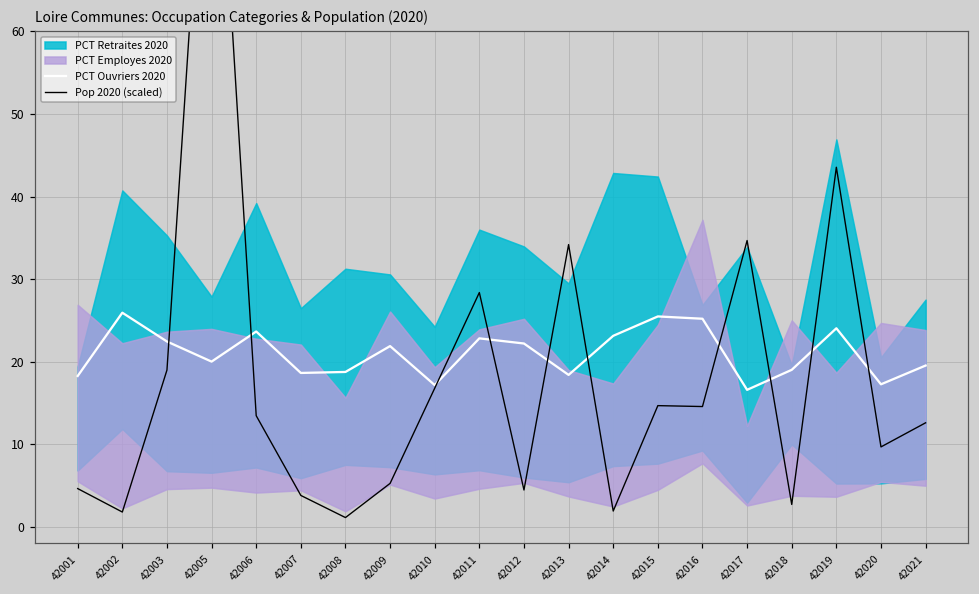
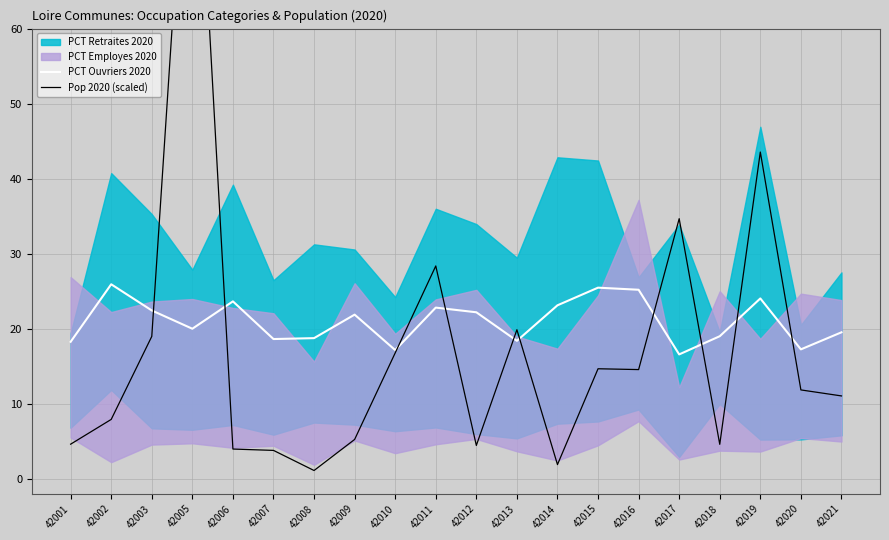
Pop 2020 (scaled), 42002: 2 -> 8
Pop 2020 (scaled), 42006: 13 -> 4
Pop 2020 (scaled), 42013: 34 -> 20
Pop 2020 (scaled), 42018: 3 -> 5
Pop 2020 (scaled), 42020: 10 -> 12
Pop 2020 (scaled), 42021: 13 -> 11
